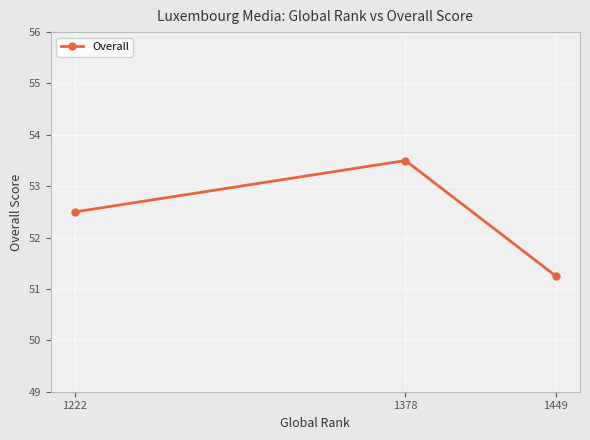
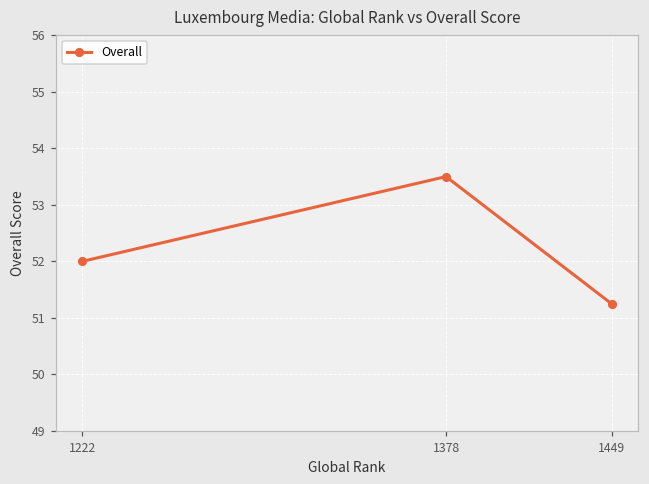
1222: 52.5 -> 52.0
